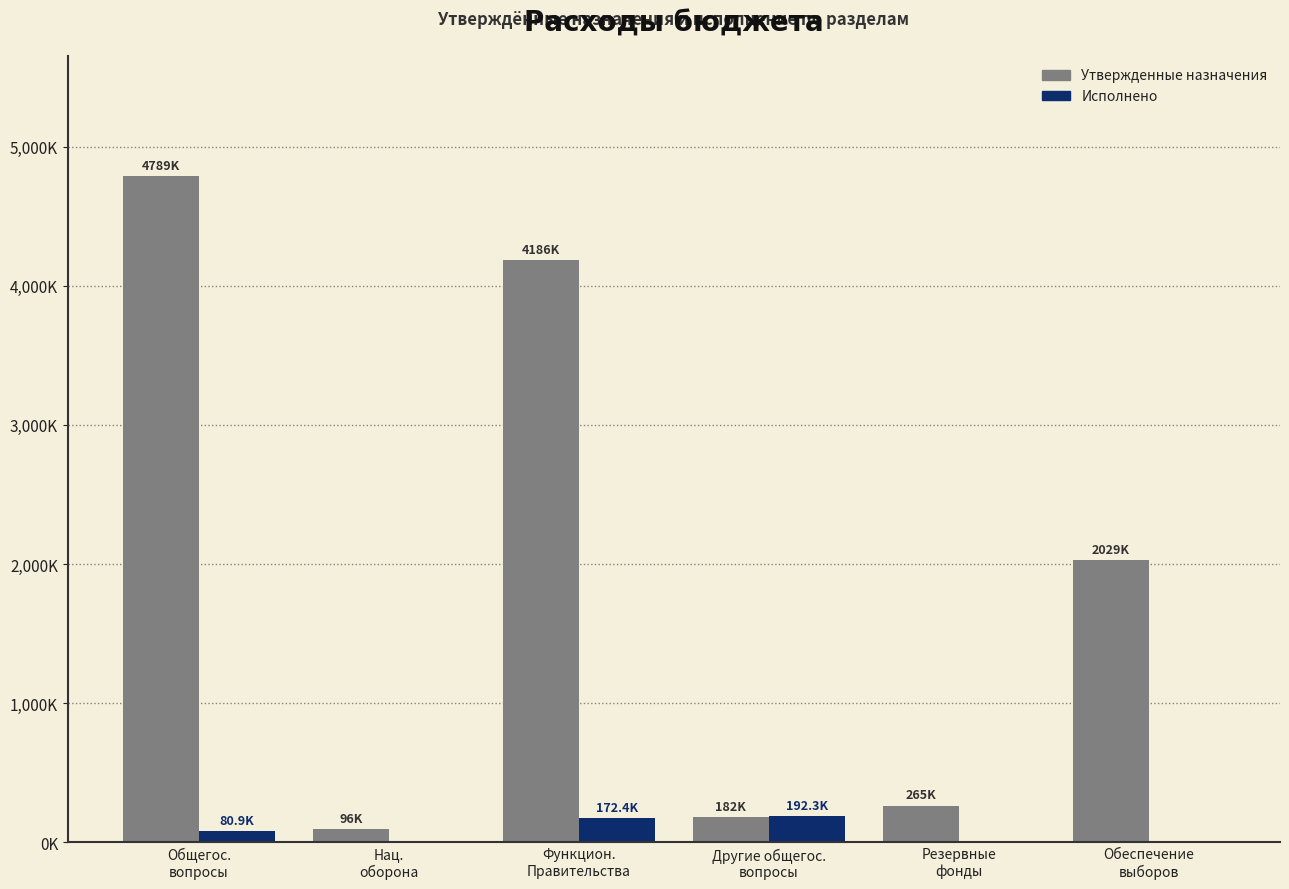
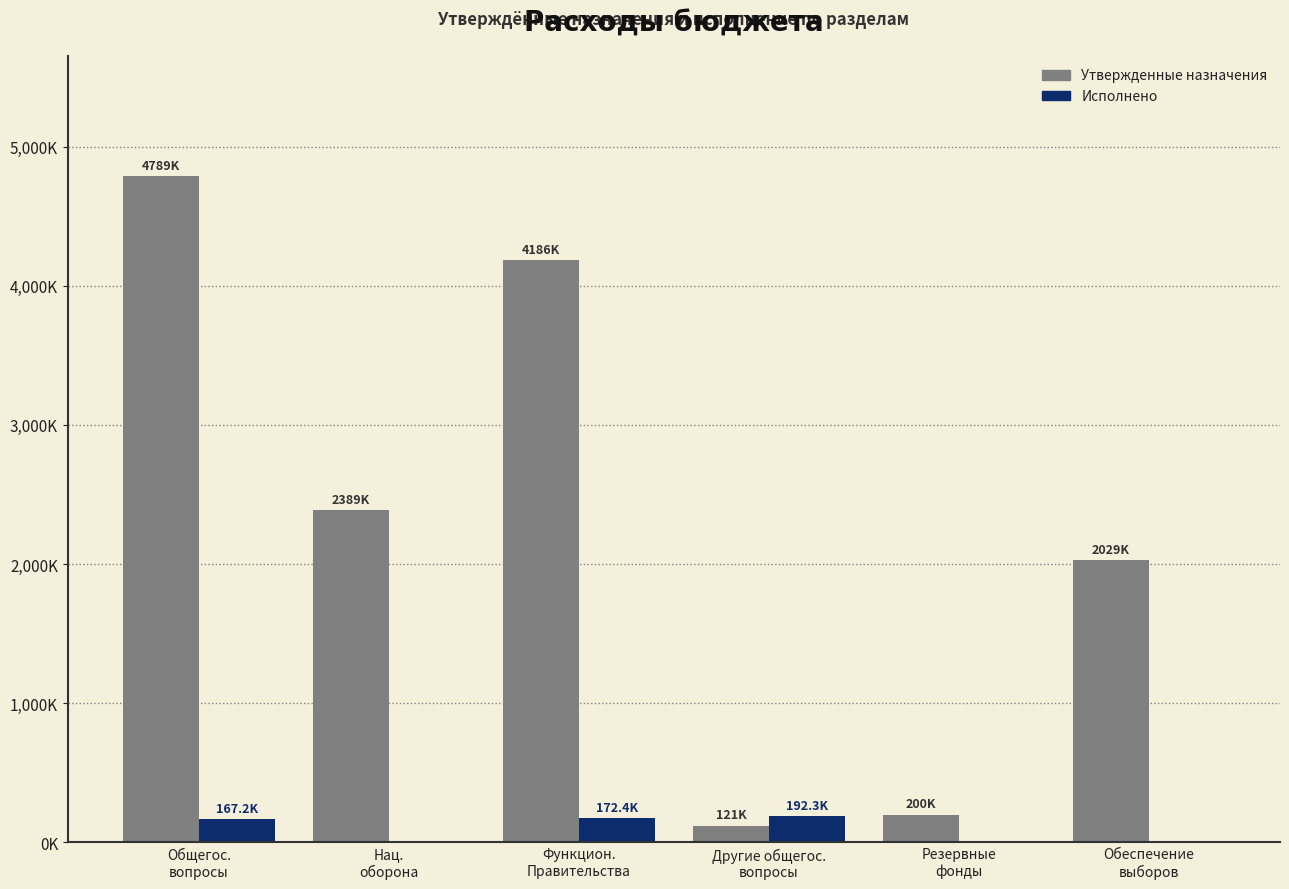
Исполнено, Общегос. вопросы: 80.9K -> 167.2K
Утвержденные назначения, Нац. оборона: 96K -> 2389K
Утвержденные назначения, Другие общегос. вопросы: 182K -> 121K
Утвержденные назначения, Резервные фонды: 265K -> 200K
